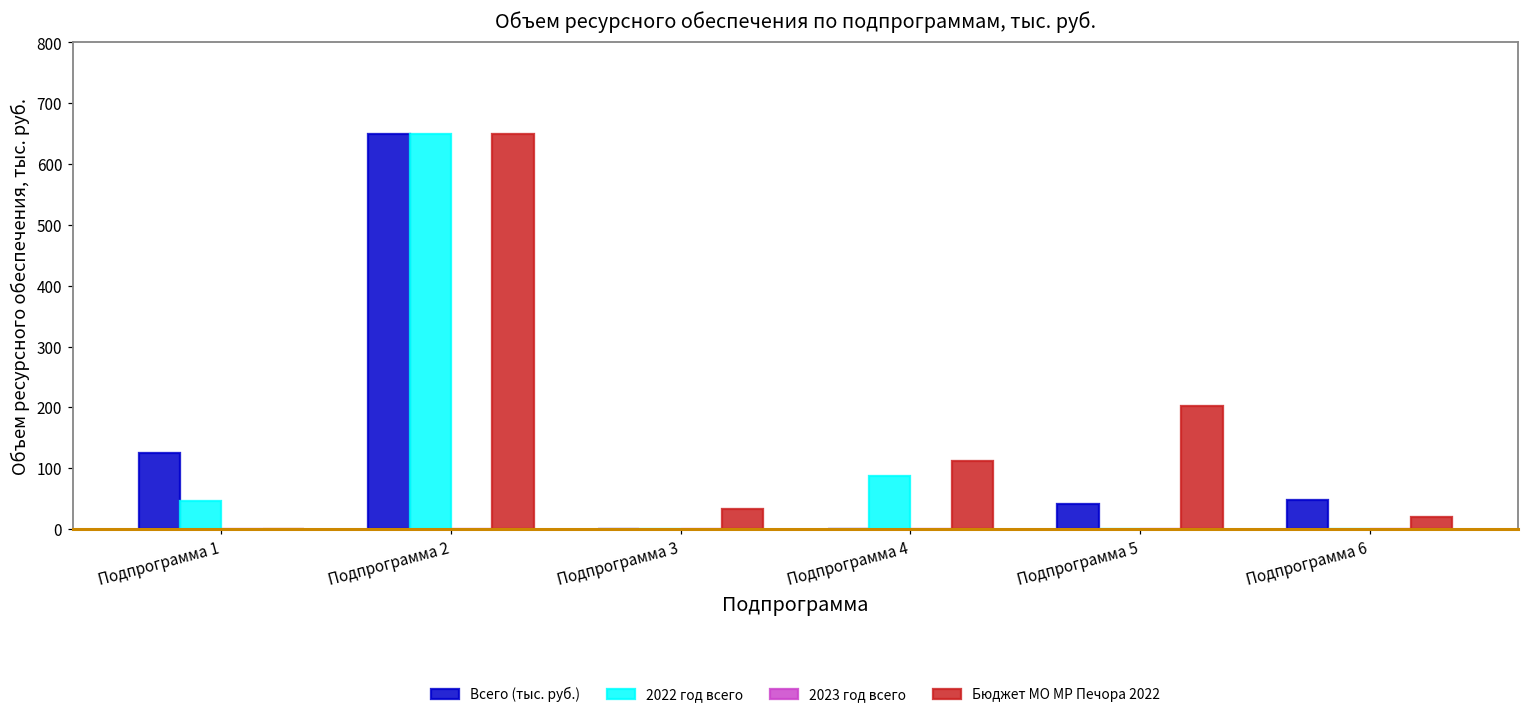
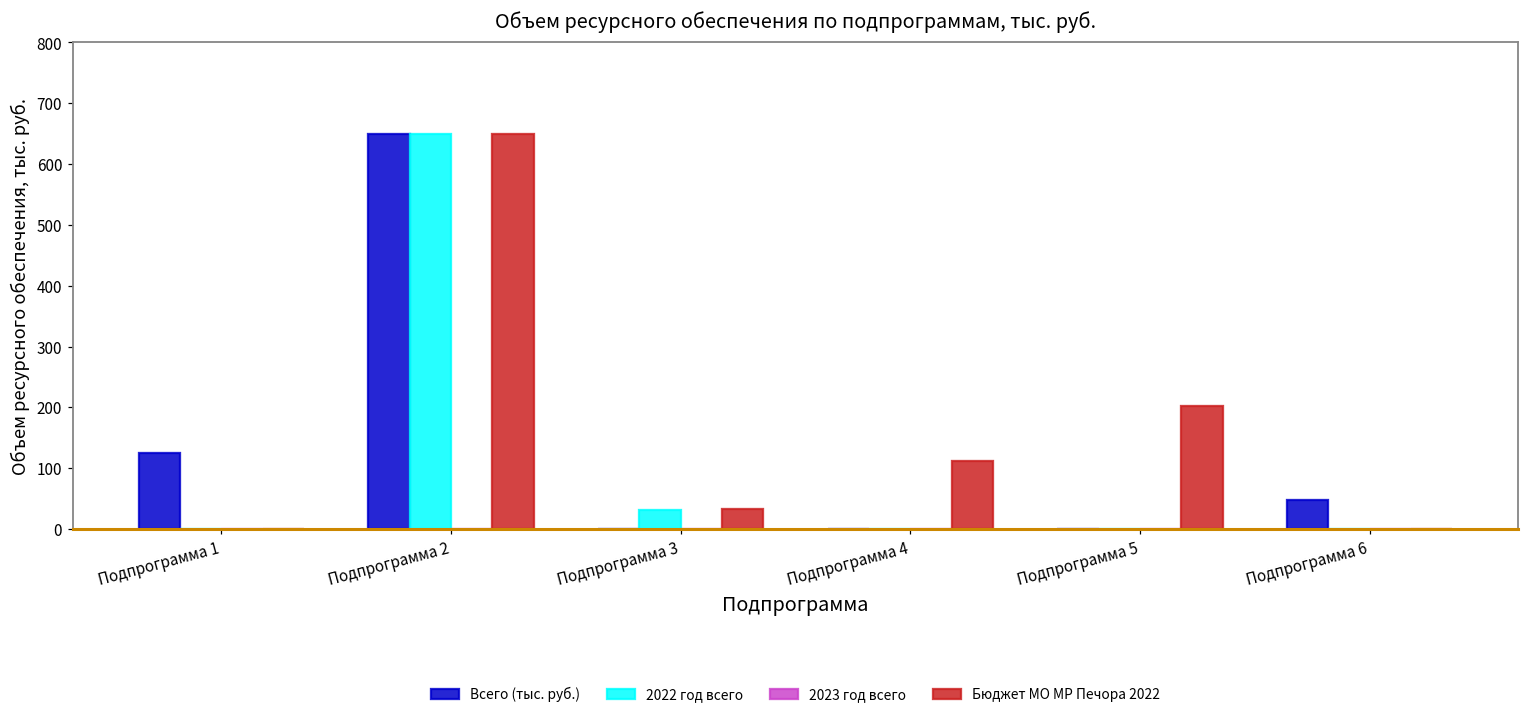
2022 год всего, Подпрограмма 1: 50 -> 0
2022 год всего, Подпрограмма 3: 0 -> 30
2022 год всего, Подпрограмма 4: 90 -> 0
Всего (тыс. руб.), Подпрограмма 5: 40 -> 0
Бюджет МО МР Печора 2022, Подпрограмма 6: 20 -> 0
